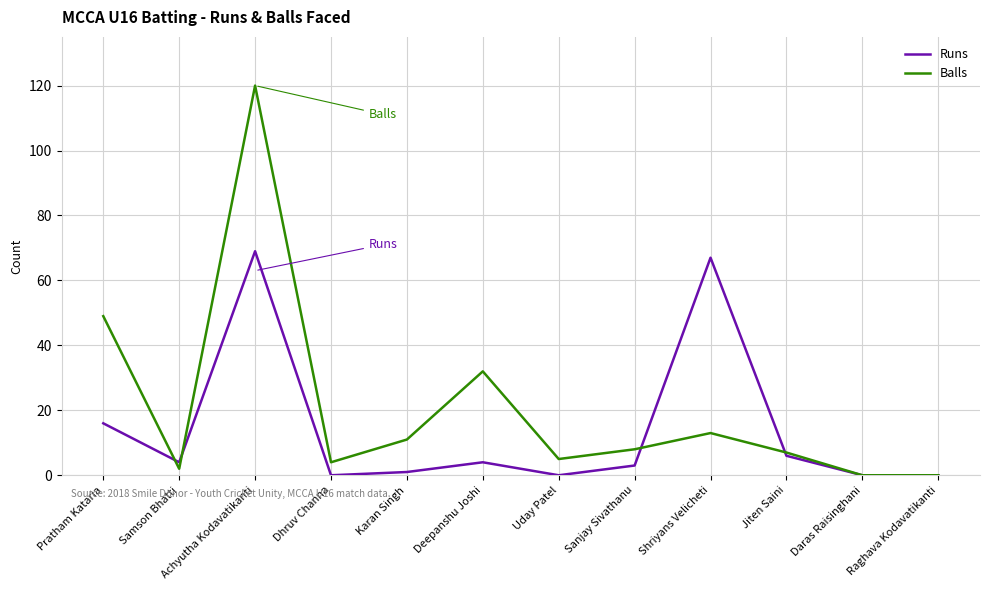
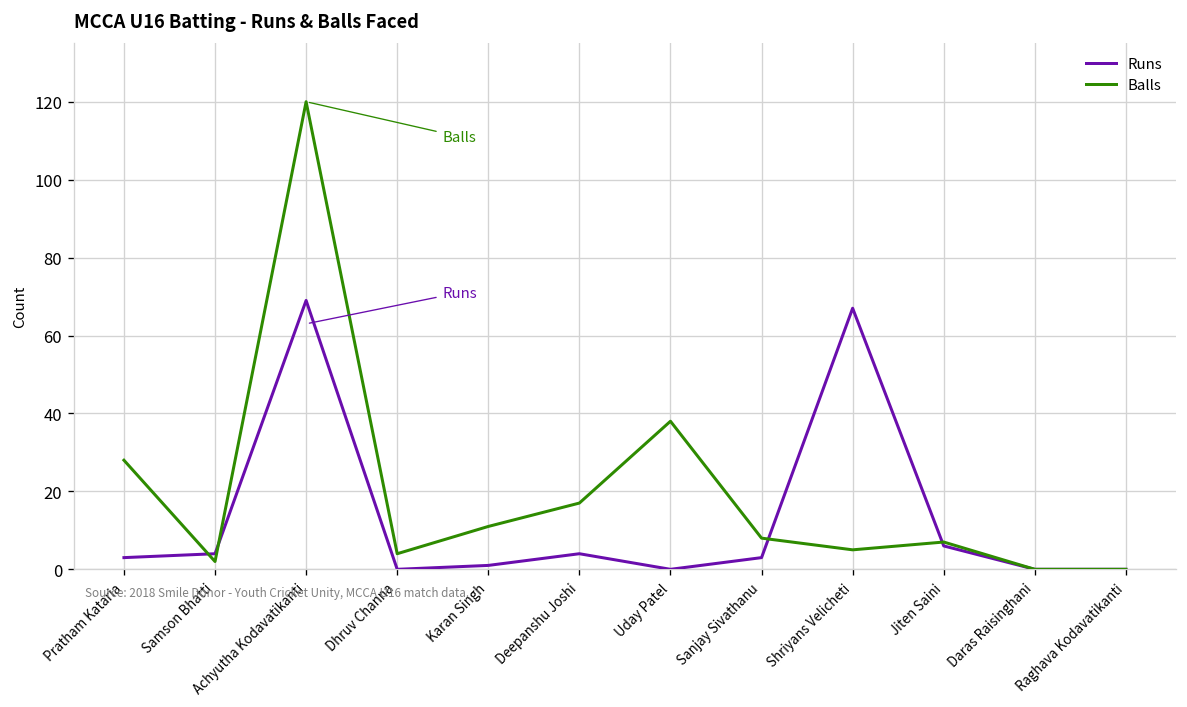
Runs, Pratham Kataria: 16 -> 3
Balls, Pratham Kataria: 49 -> 28
Balls, Deepanshu Joshi: 32 -> 17
Balls, Uday Patel: 5 -> 38
Balls, Shriyans Velicheti: 13 -> 5
